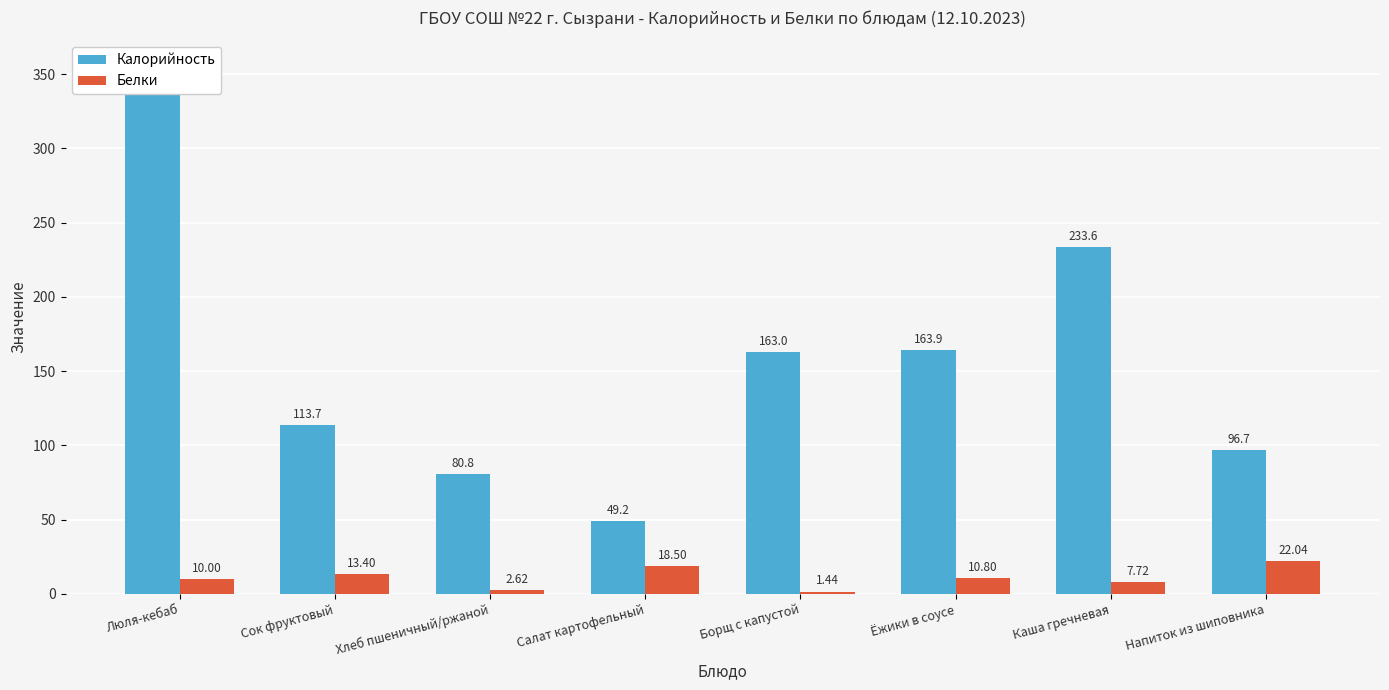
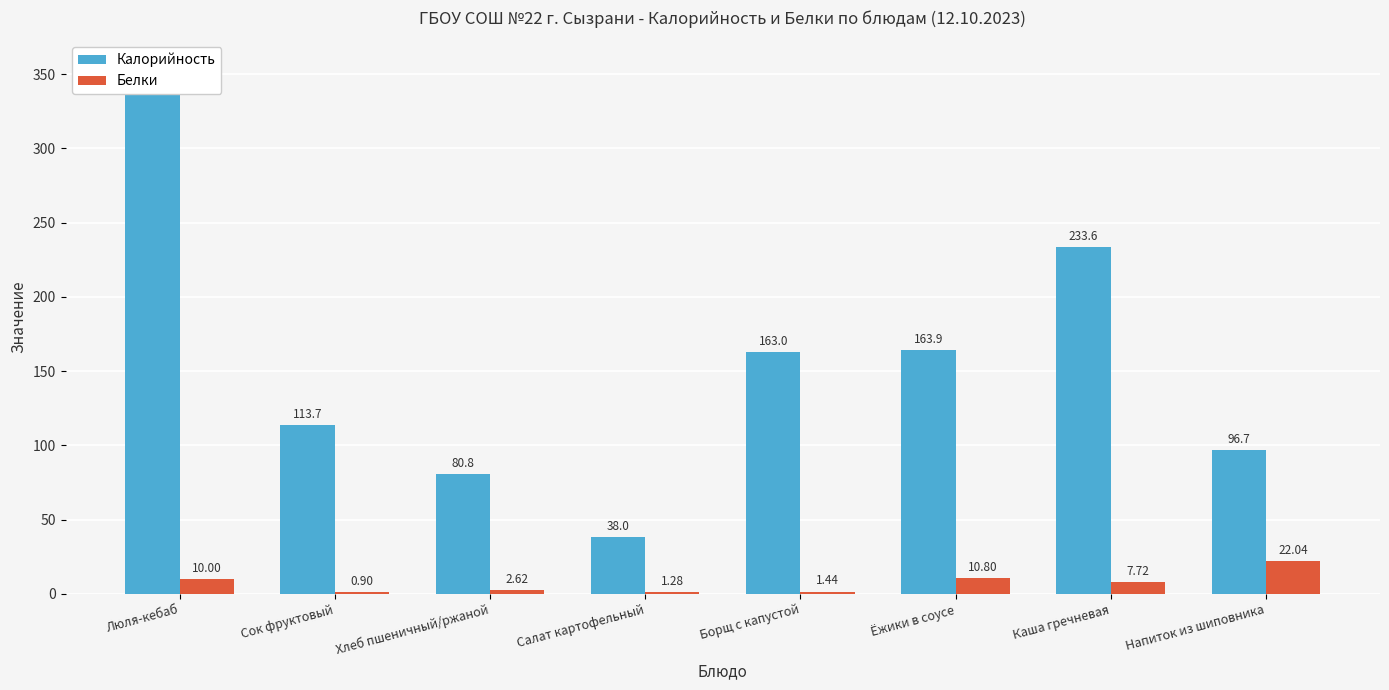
Белки, Сок фруктовый: 13.40 -> 0.90
Калорийность, Салат картофельный: 49.2 -> 38.0
Белки, Салат картофельный: 18.50 -> 1.28
